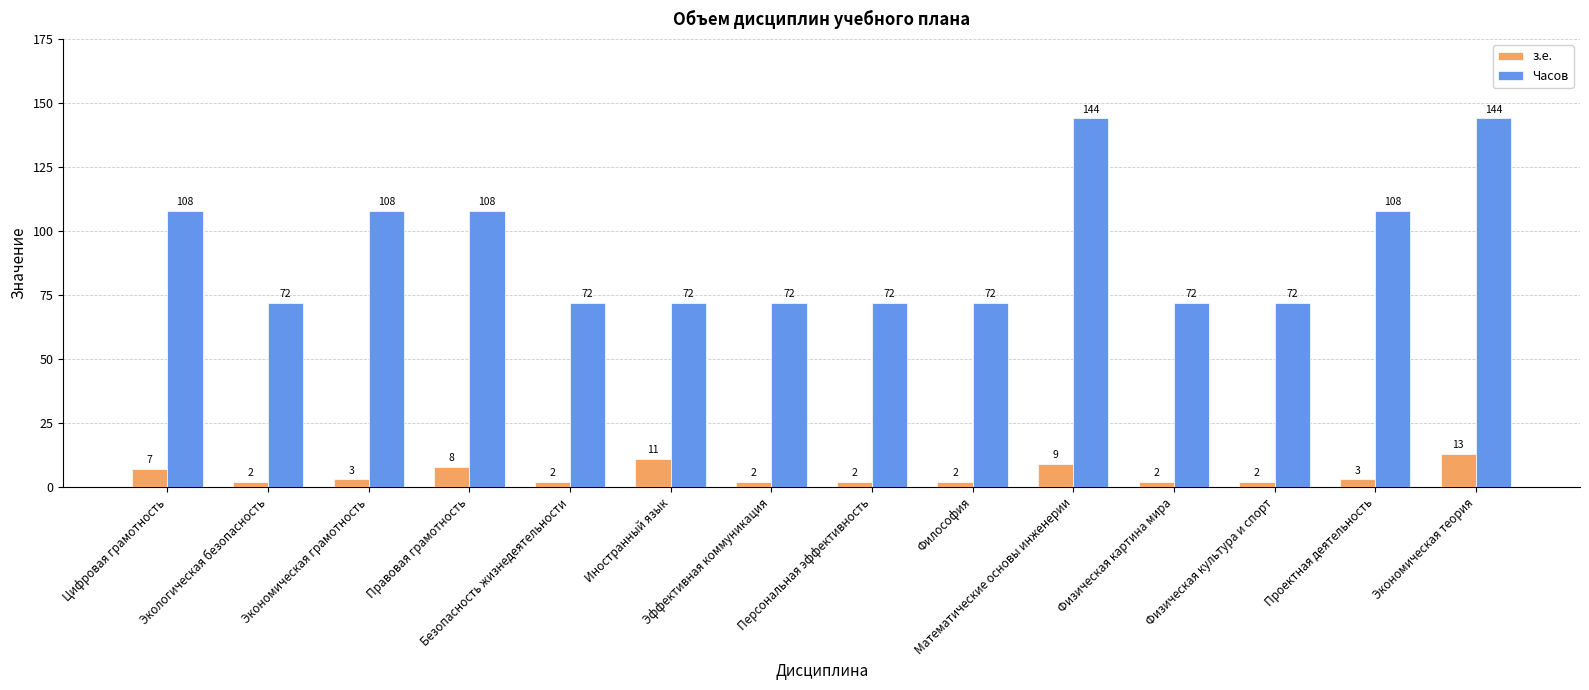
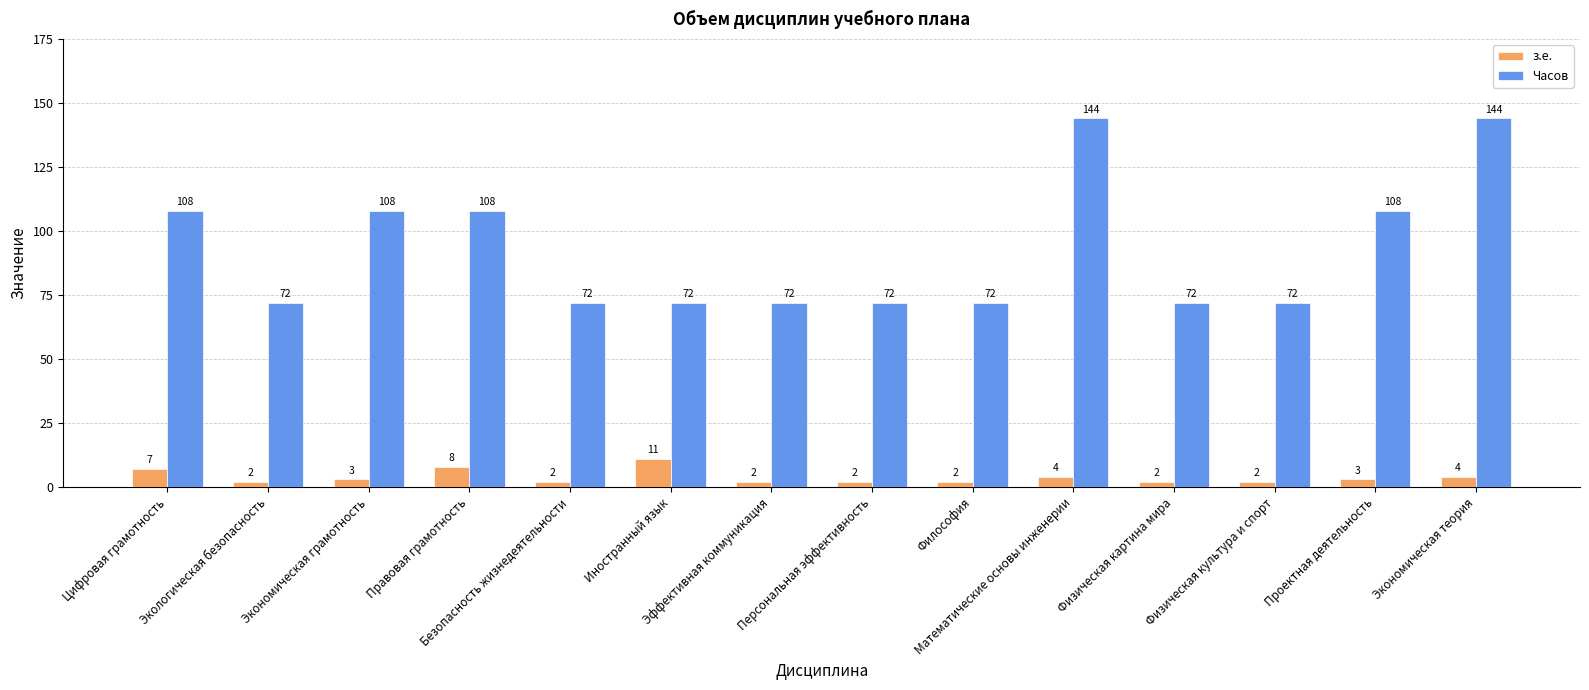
з.е., Математические основы инженерии: 9 -> 4
з.е., Экономическая теория: 13 -> 4
